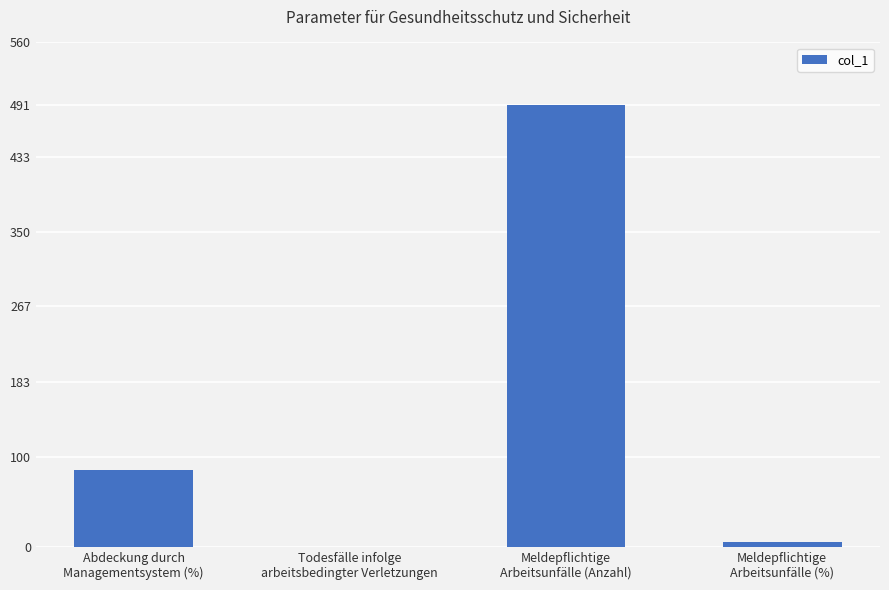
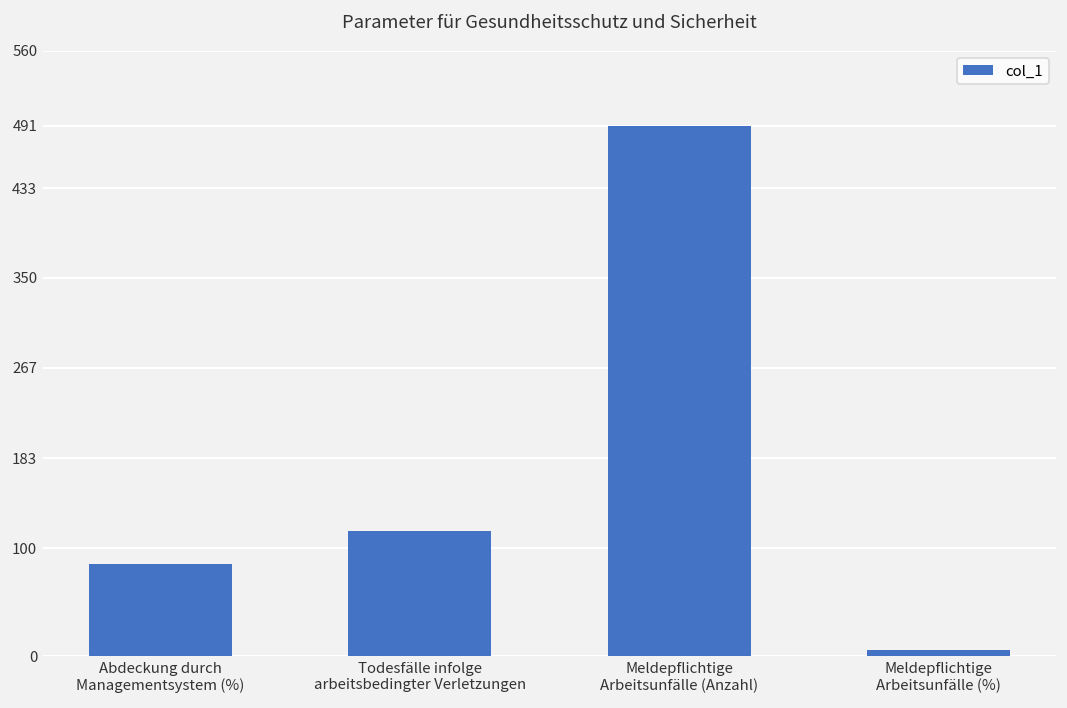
Todesfälle infolge arbeitsbedingter Verletzungen: 0 -> 120
